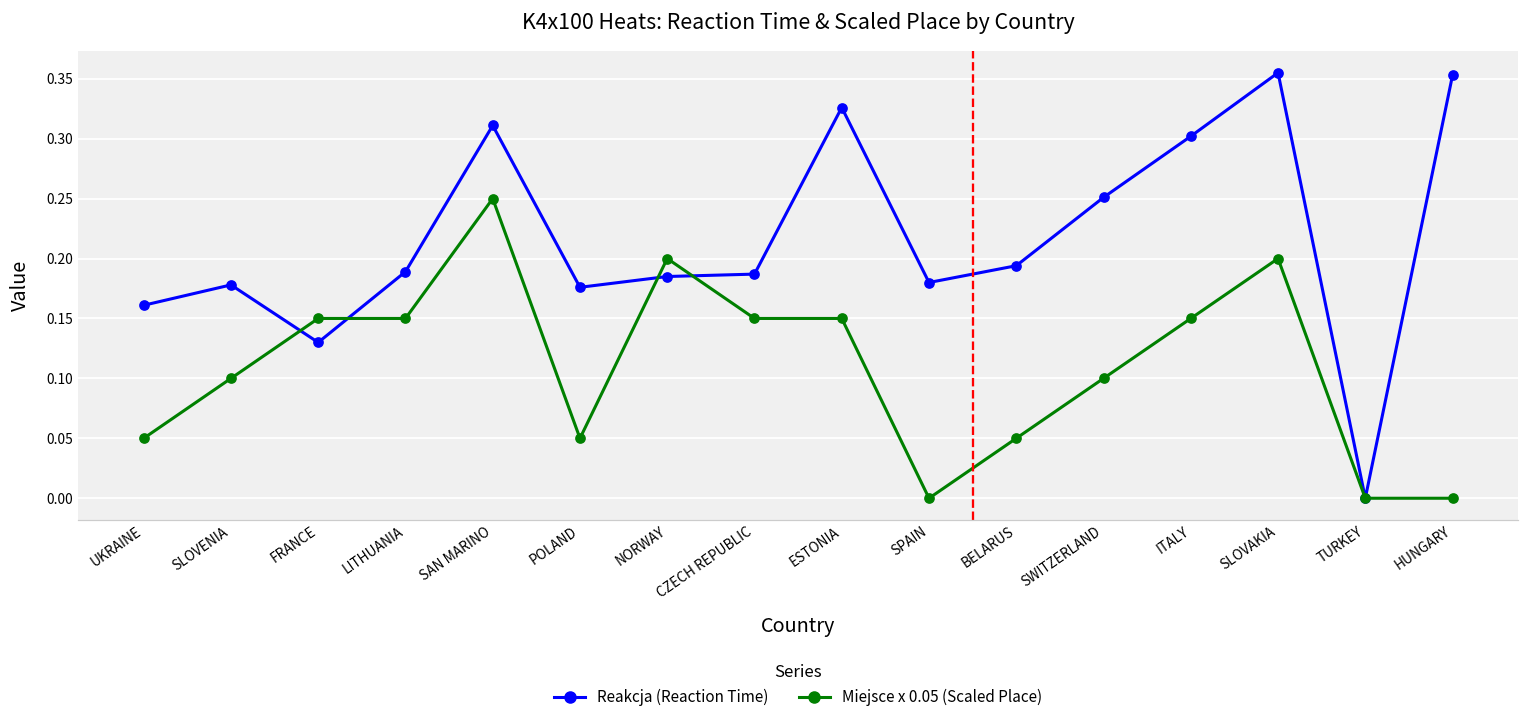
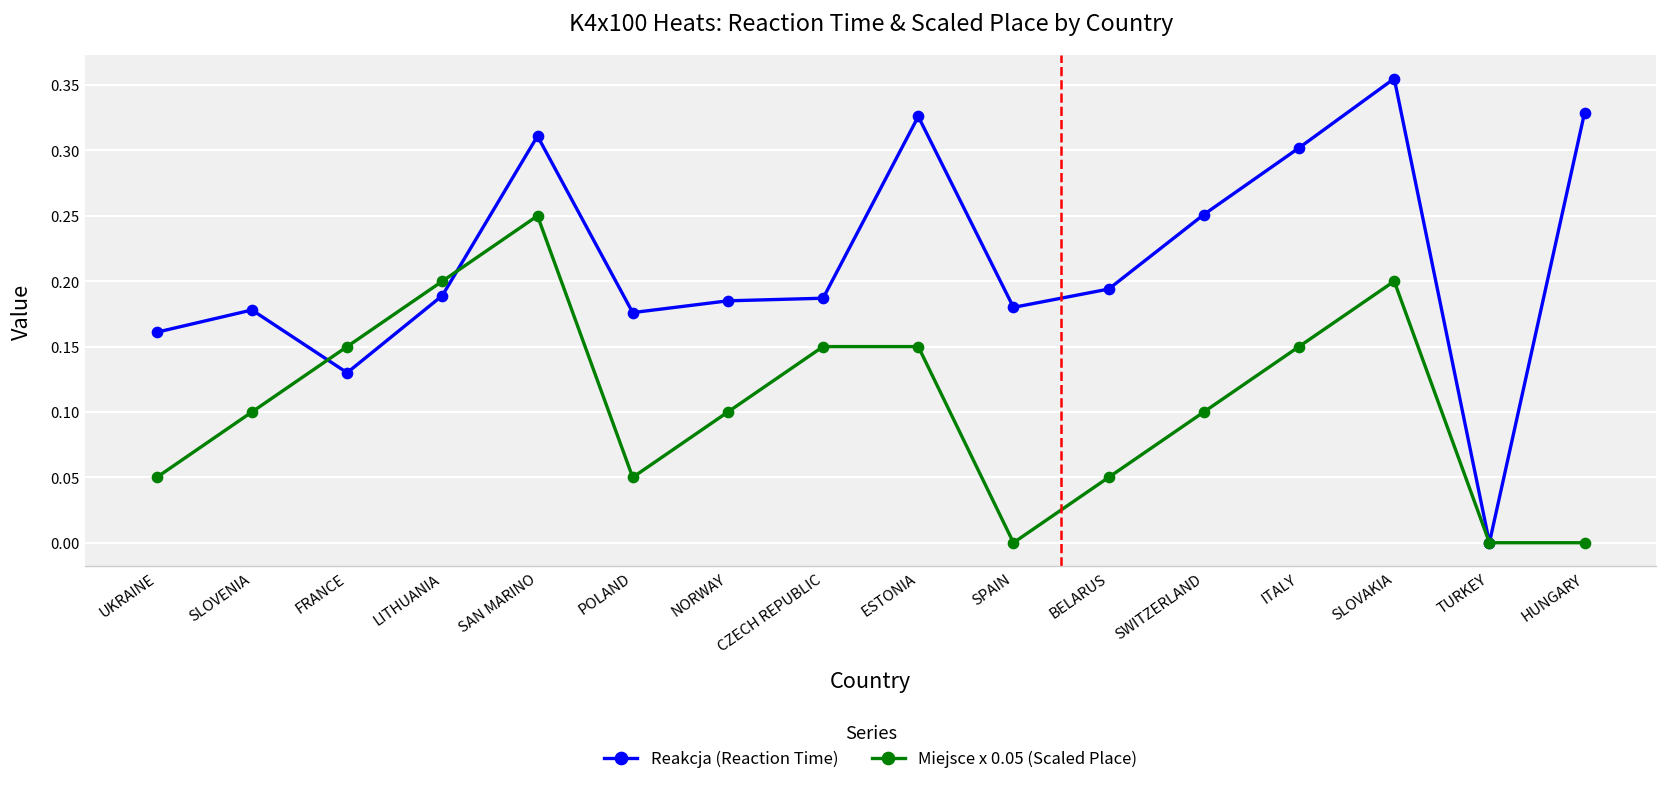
Miejsce x 0.05 (Scaled Place), LITHUANIA: 0.150 -> 0.200
Miejsce x 0.05 (Scaled Place), NORWAY: 0.200 -> 0.100
Reakcja (Reaction Time), HUNGARY: 0.353 -> 0.329
